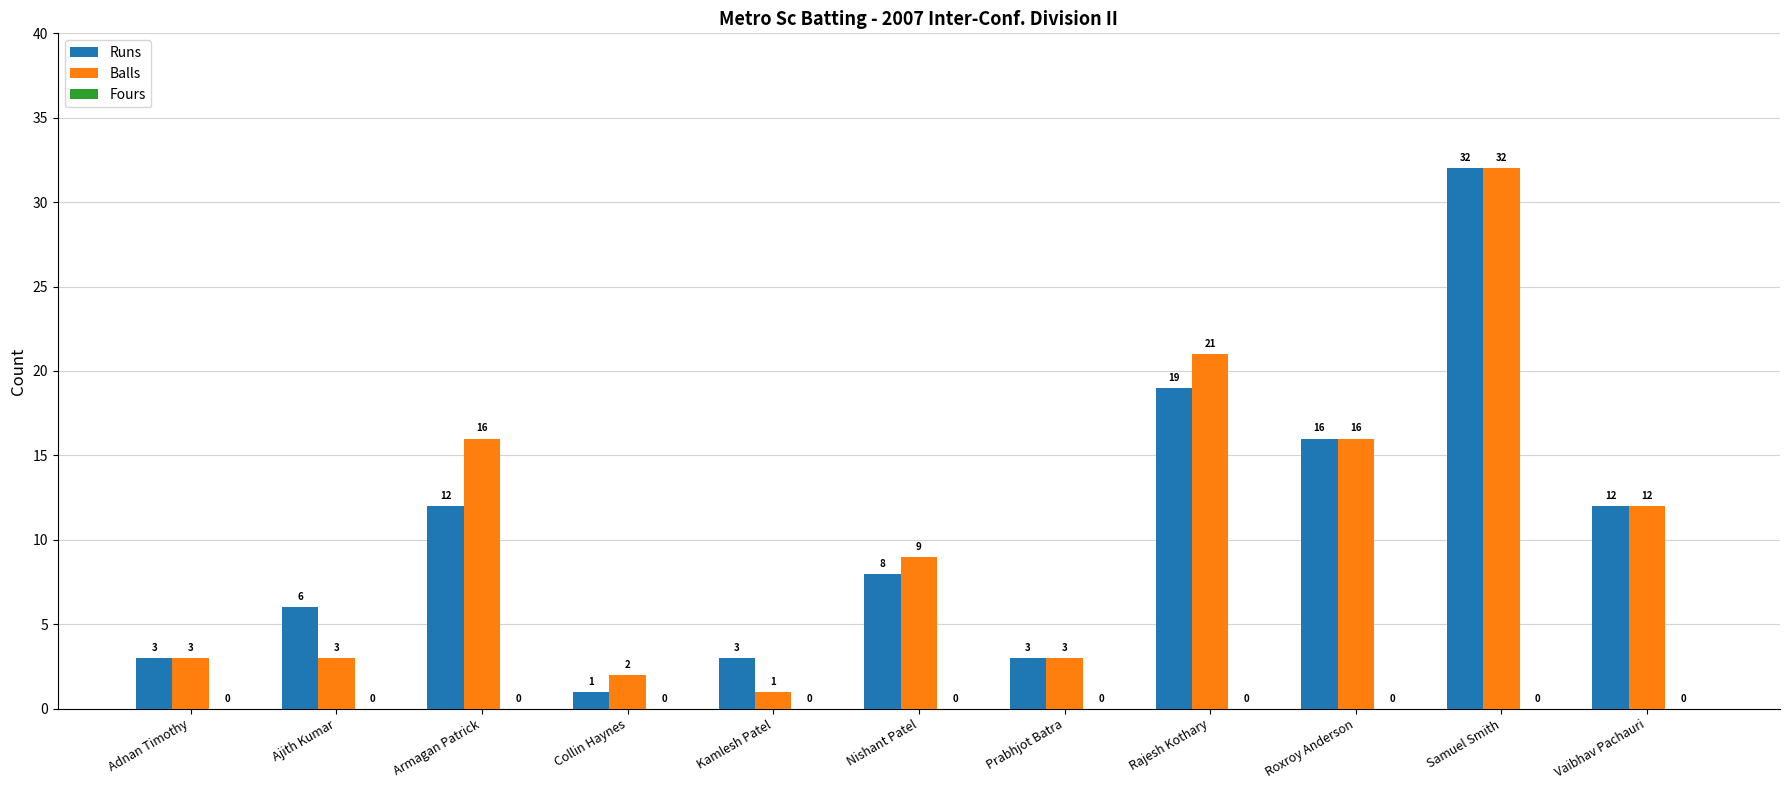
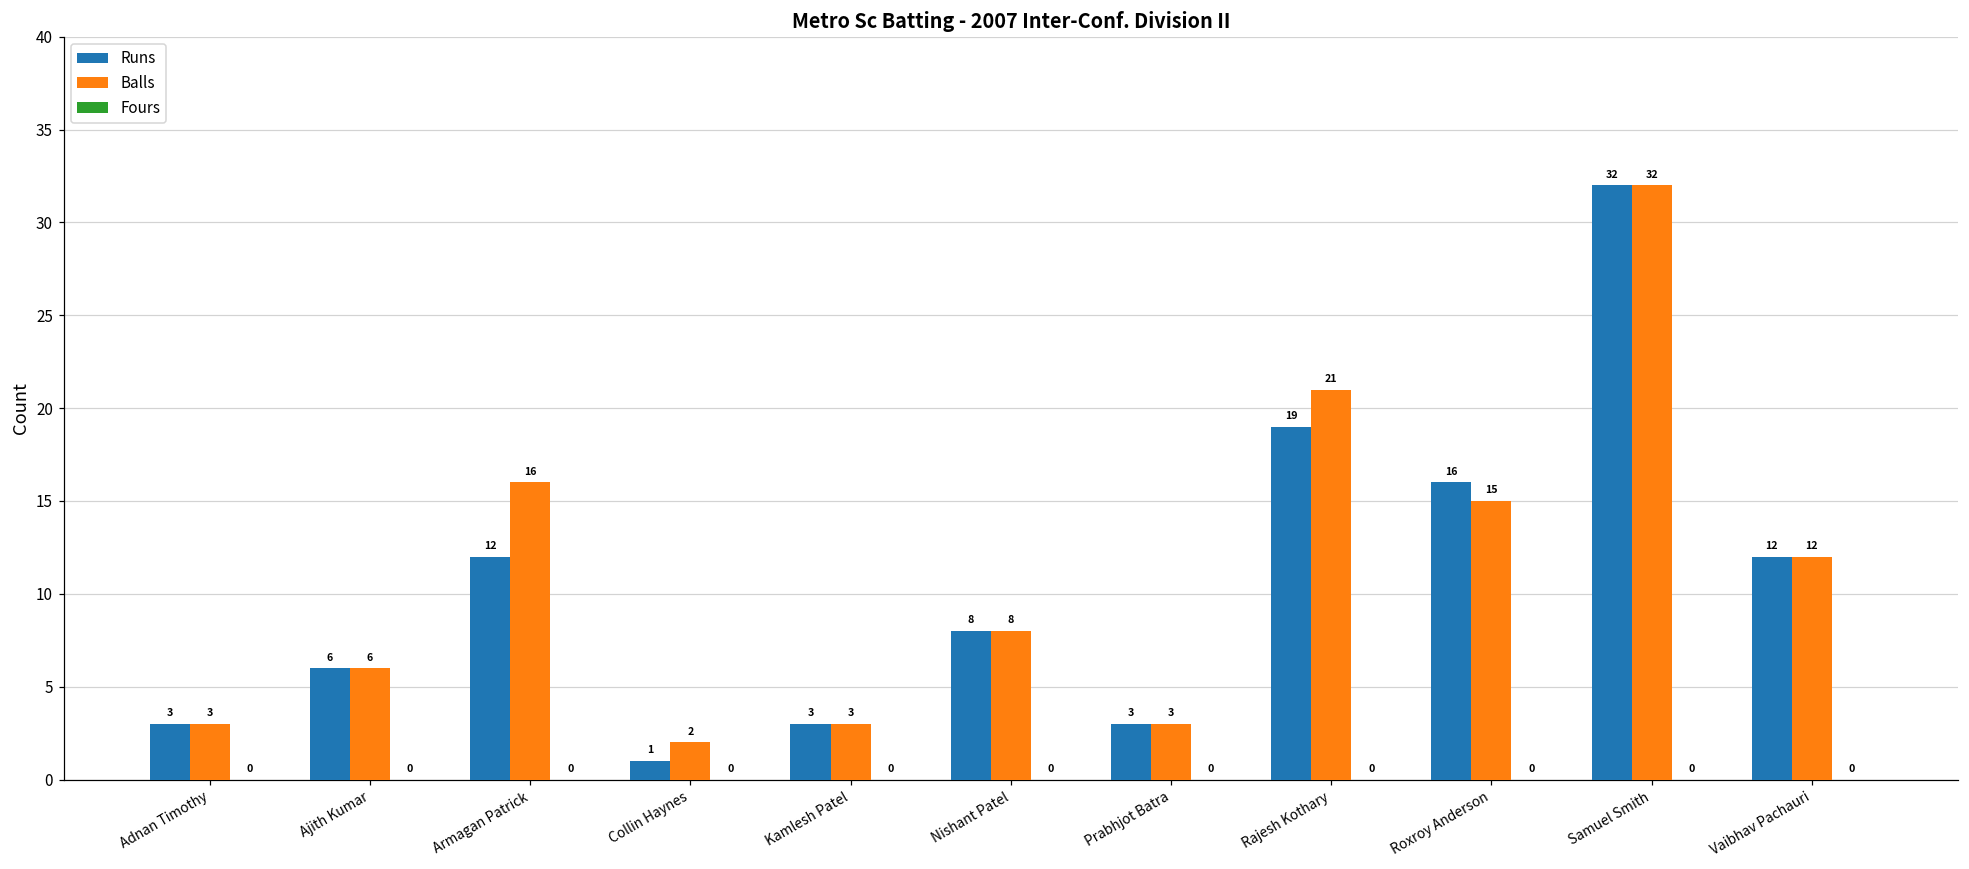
Balls, Ajith Kumar: 3 -> 6
Balls, Kamlesh Patel: 1 -> 3
Balls, Nishant Patel: 9 -> 8
Balls, Roxroy Anderson: 16 -> 15
